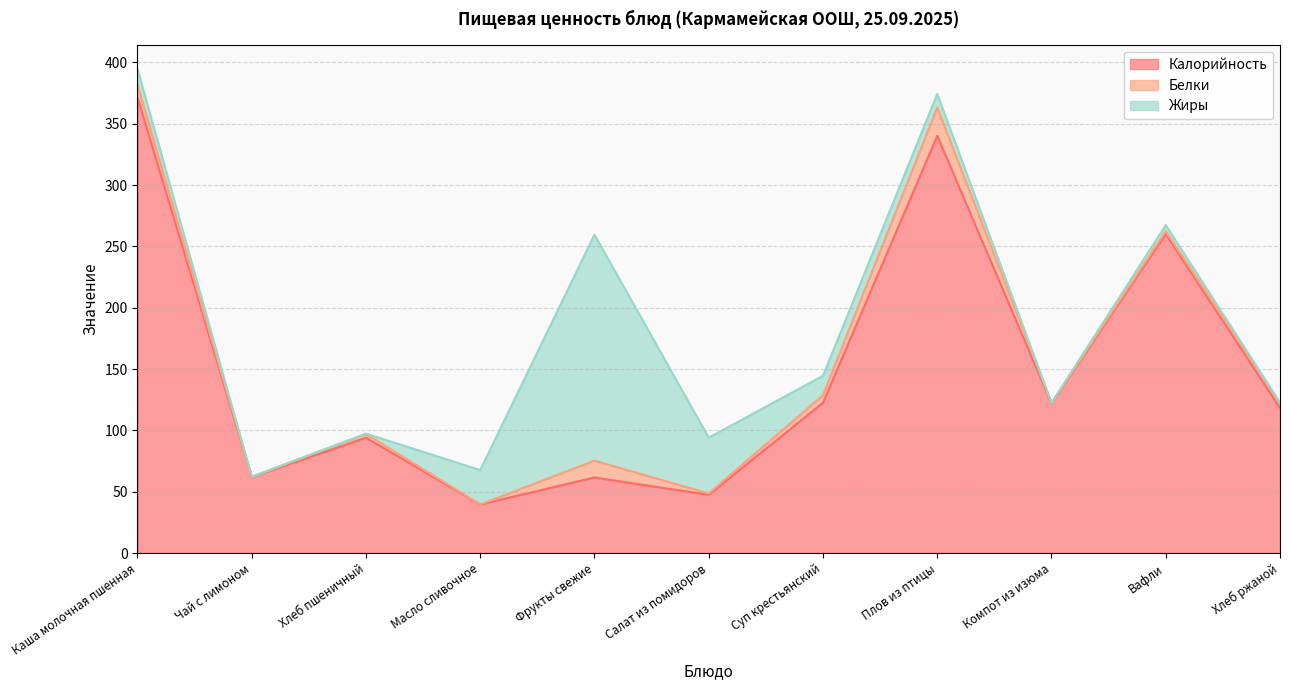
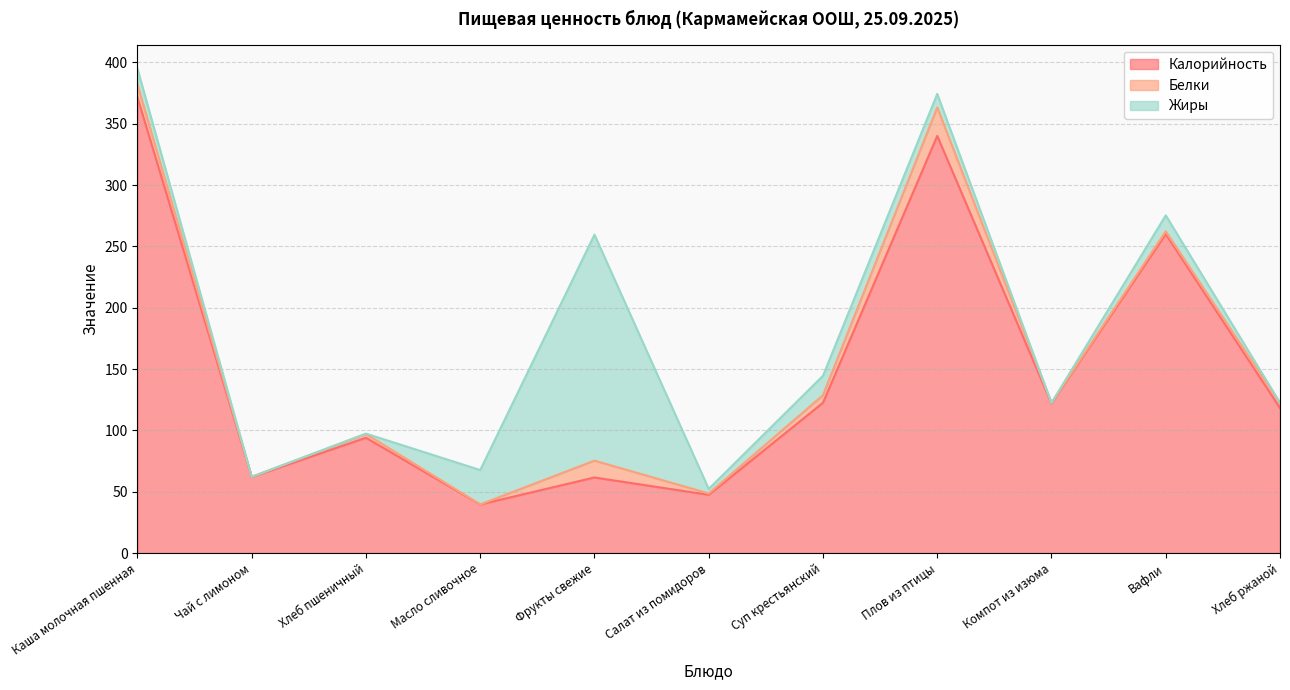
Жиры, Салат из помидоров: 46 -> 4
Жиры, Вафли: 5 -> 13
